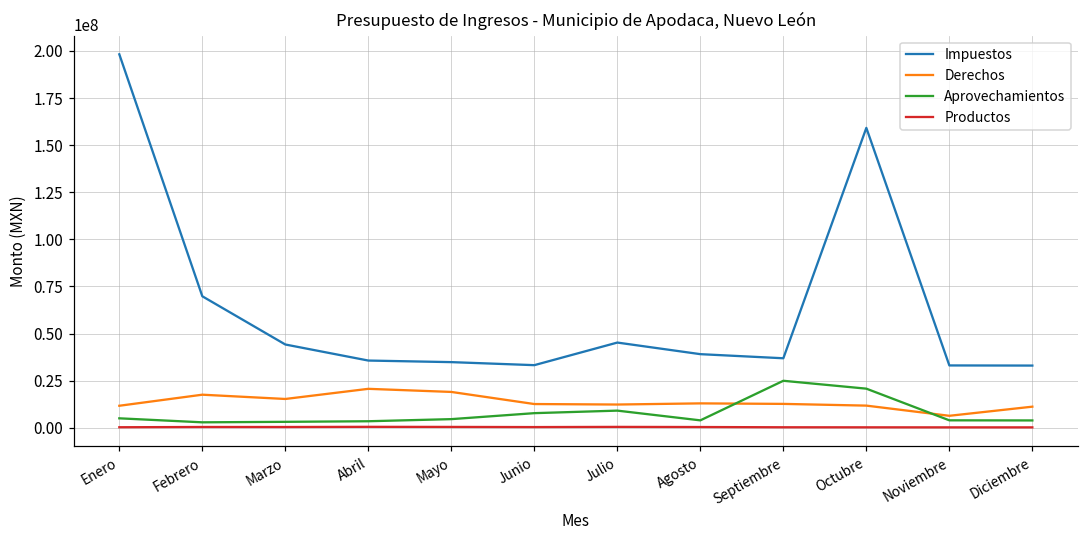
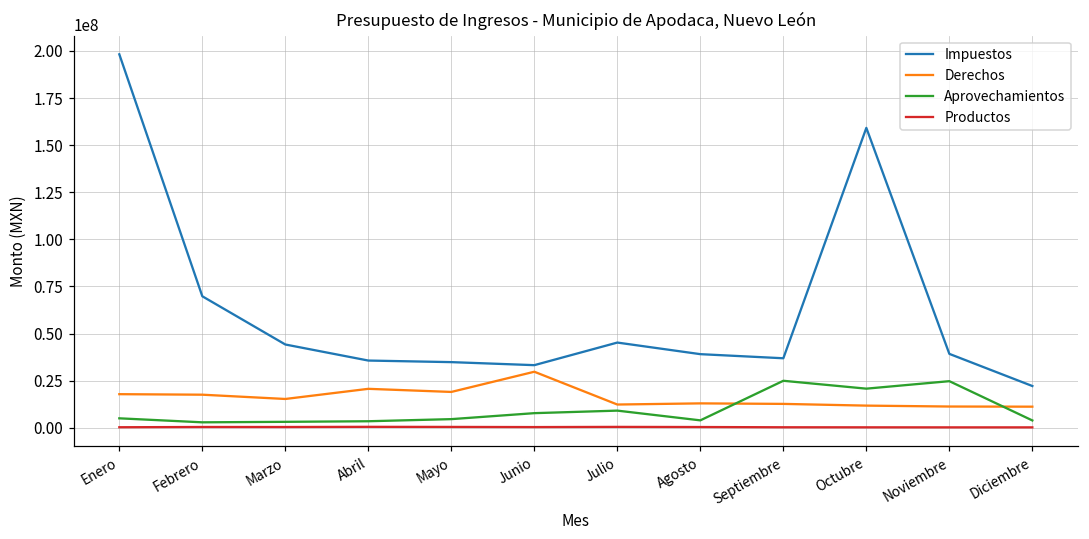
Derechos, Enero: 12000000 -> 18000000
Derechos, Junio: 13000000 -> 30000000
Impuestos, Noviembre: 33000000 -> 39000000
Derechos, Noviembre: 6000000 -> 11000000
Aprovechamientos, Noviembre: 4000000 -> 25000000
Impuestos, Diciembre: 33000000 -> 22000000
